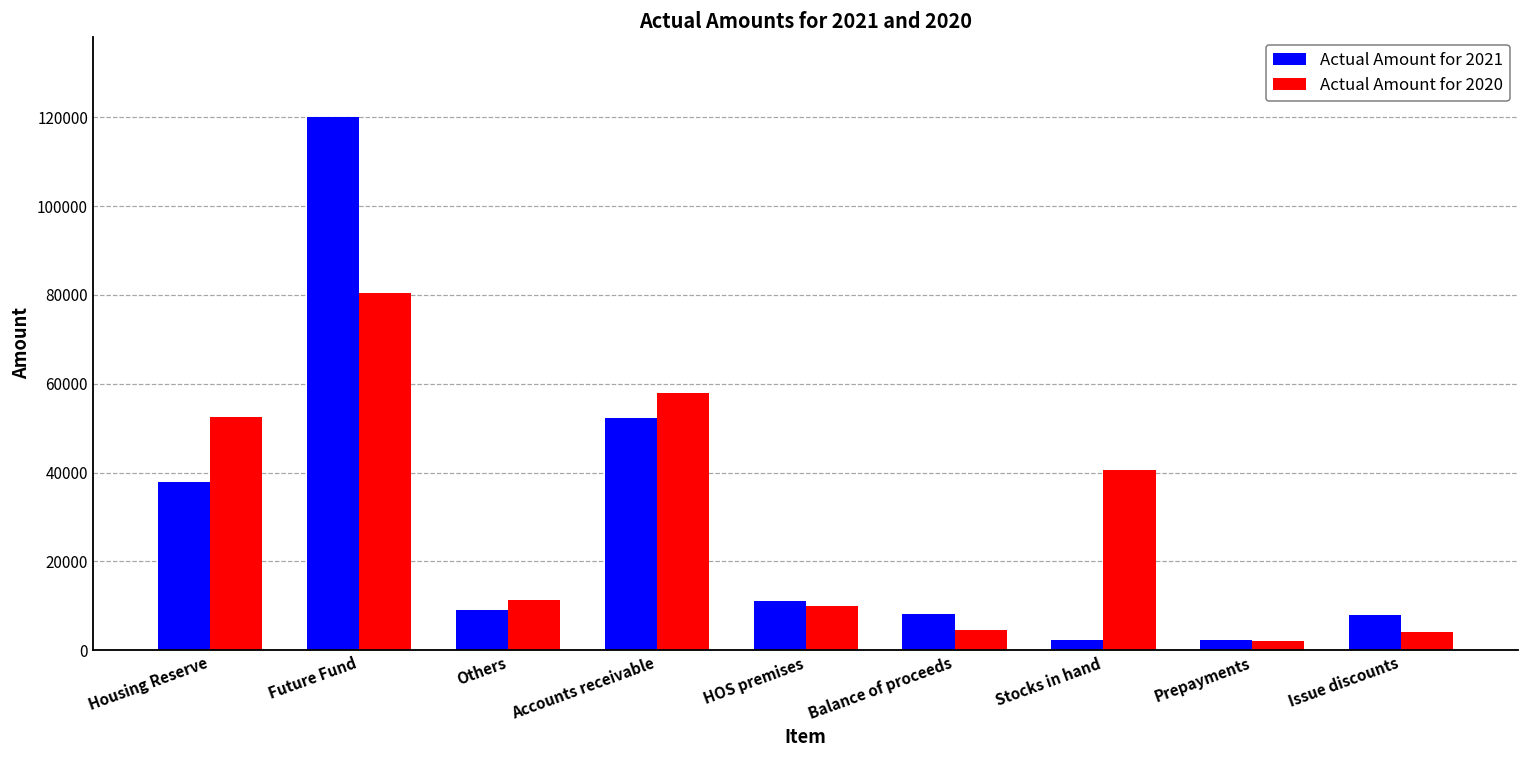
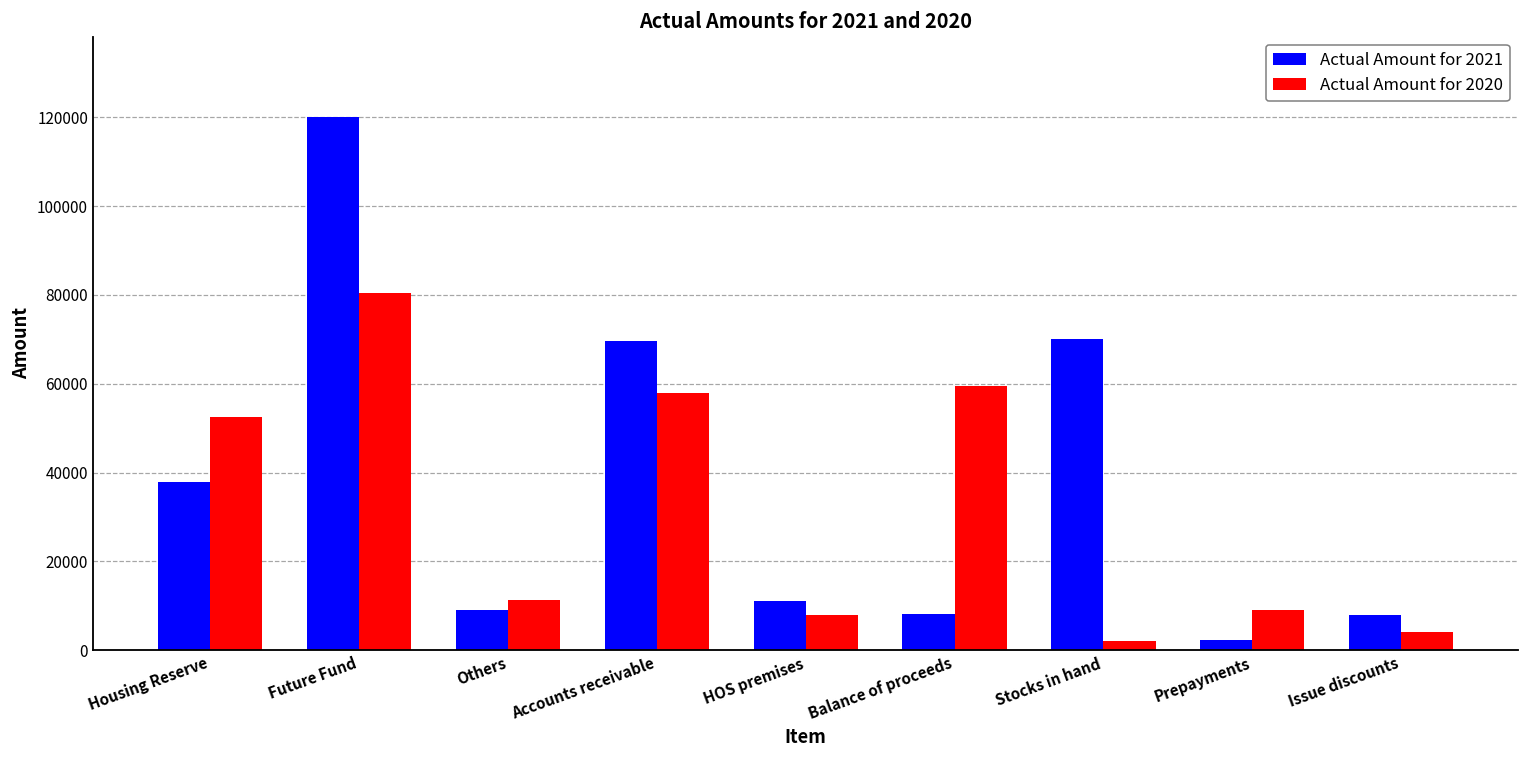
Actual Amount for 2021, Accounts receivable: 52000 -> 70000
Actual Amount for 2020, HOS premises: 10000 -> 8000
Actual Amount for 2020, Balance of proceeds: 5000 -> 60000
Actual Amount for 2021, Stocks in hand: 2000 -> 70000
Actual Amount for 2020, Stocks in hand: 41000 -> 2000
Actual Amount for 2020, Prepayments: 2000 -> 9000
